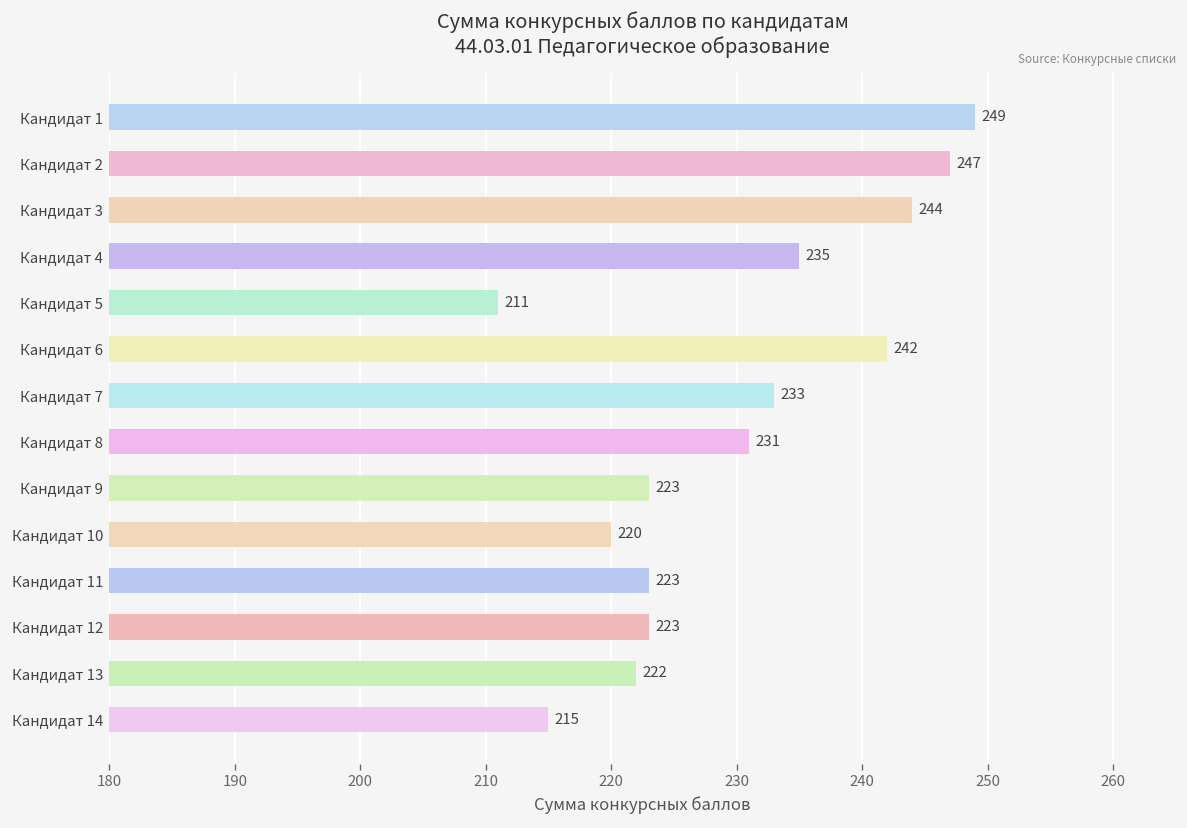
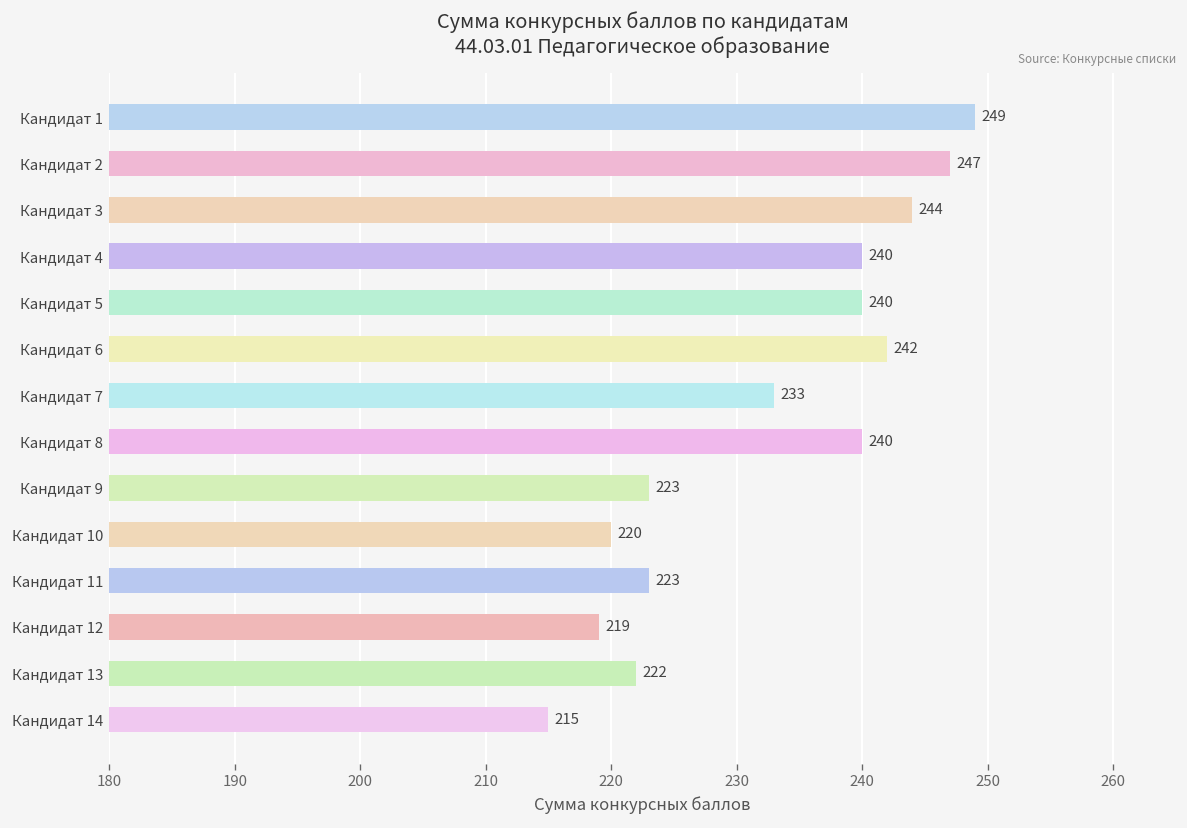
Кандидат 4: 235 -> 240
Кандидат 5: 211 -> 240
Кандидат 8: 231 -> 240
Кандидат 12: 223 -> 219
